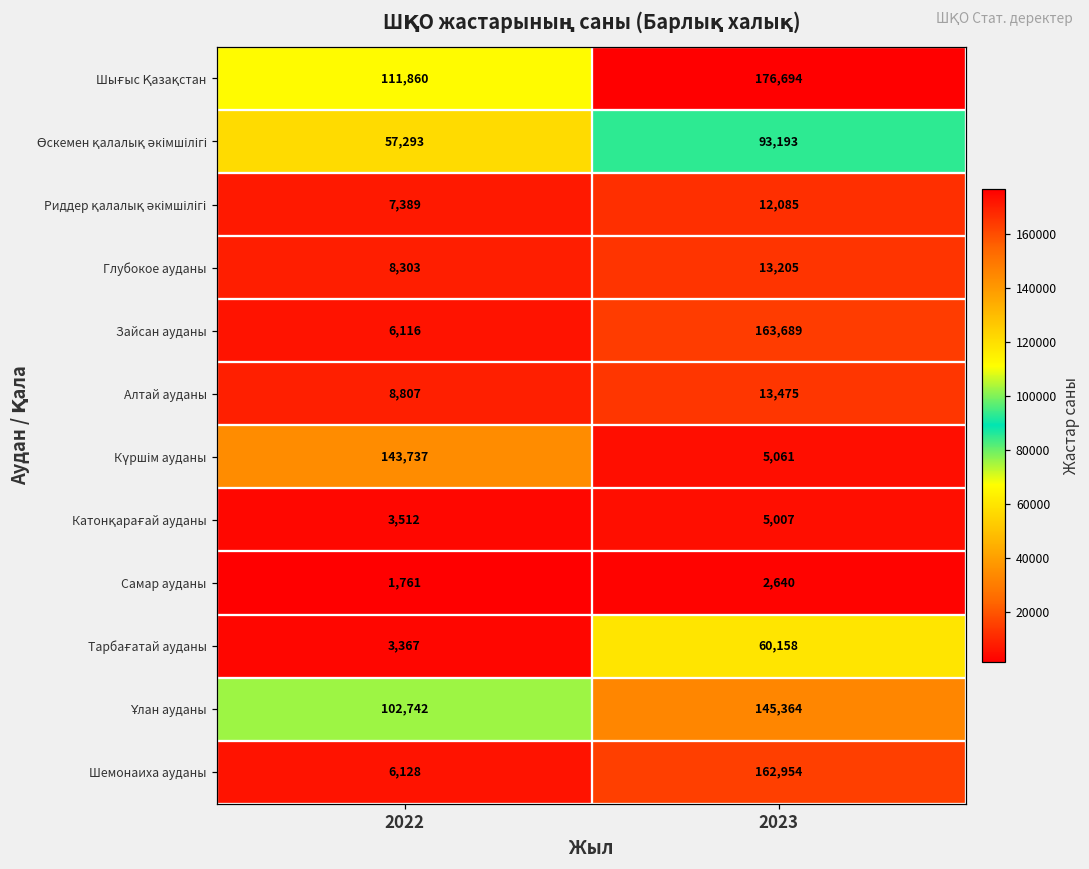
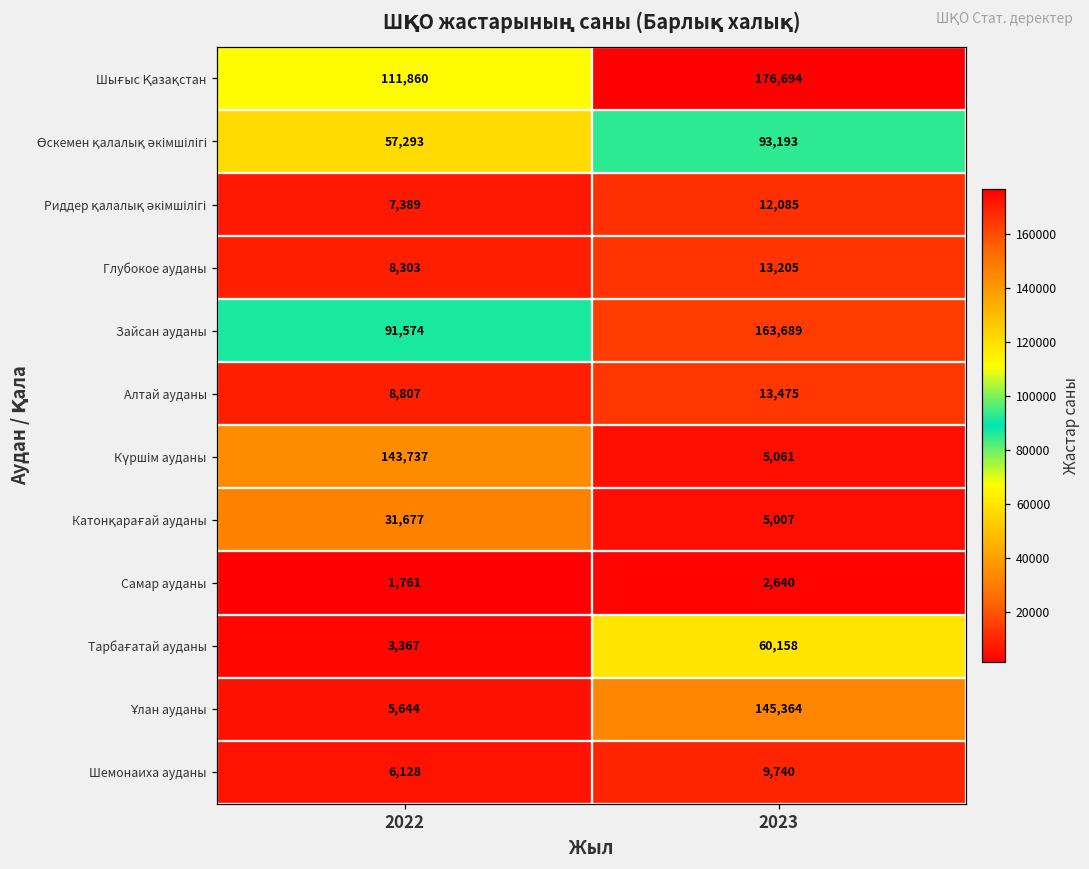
Зайсан ауданы, 2022: 6,116 -> 91,574
Катонқарағай ауданы, 2022: 3,512 -> 31,677
Ұлан ауданы, 2022: 102,742 -> 5,644
Шемонаиха ауданы, 2023: 162,954 -> 9,740
